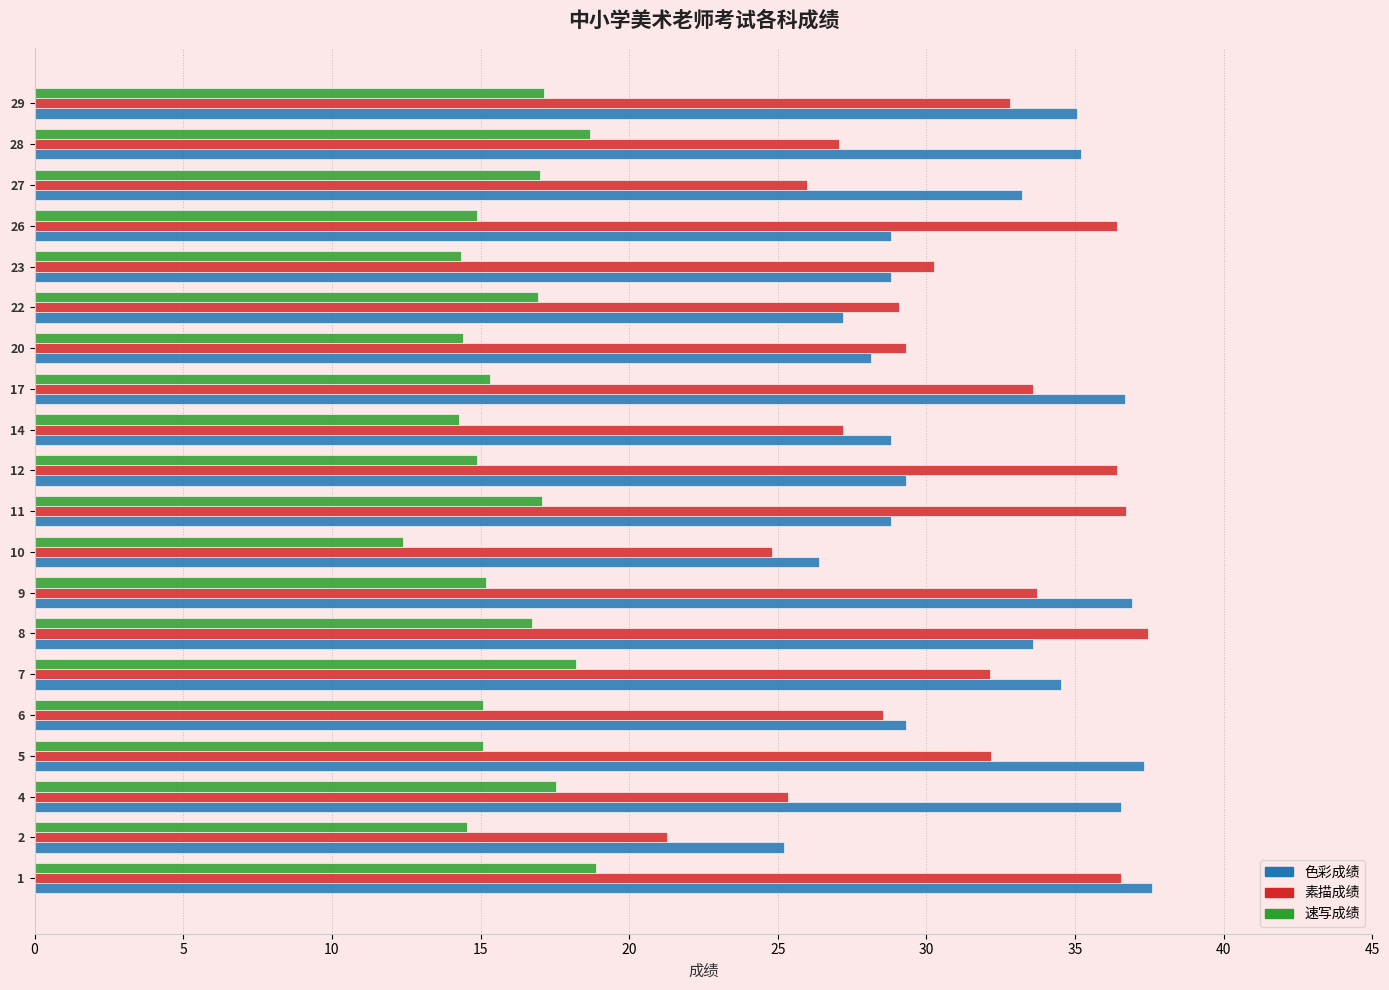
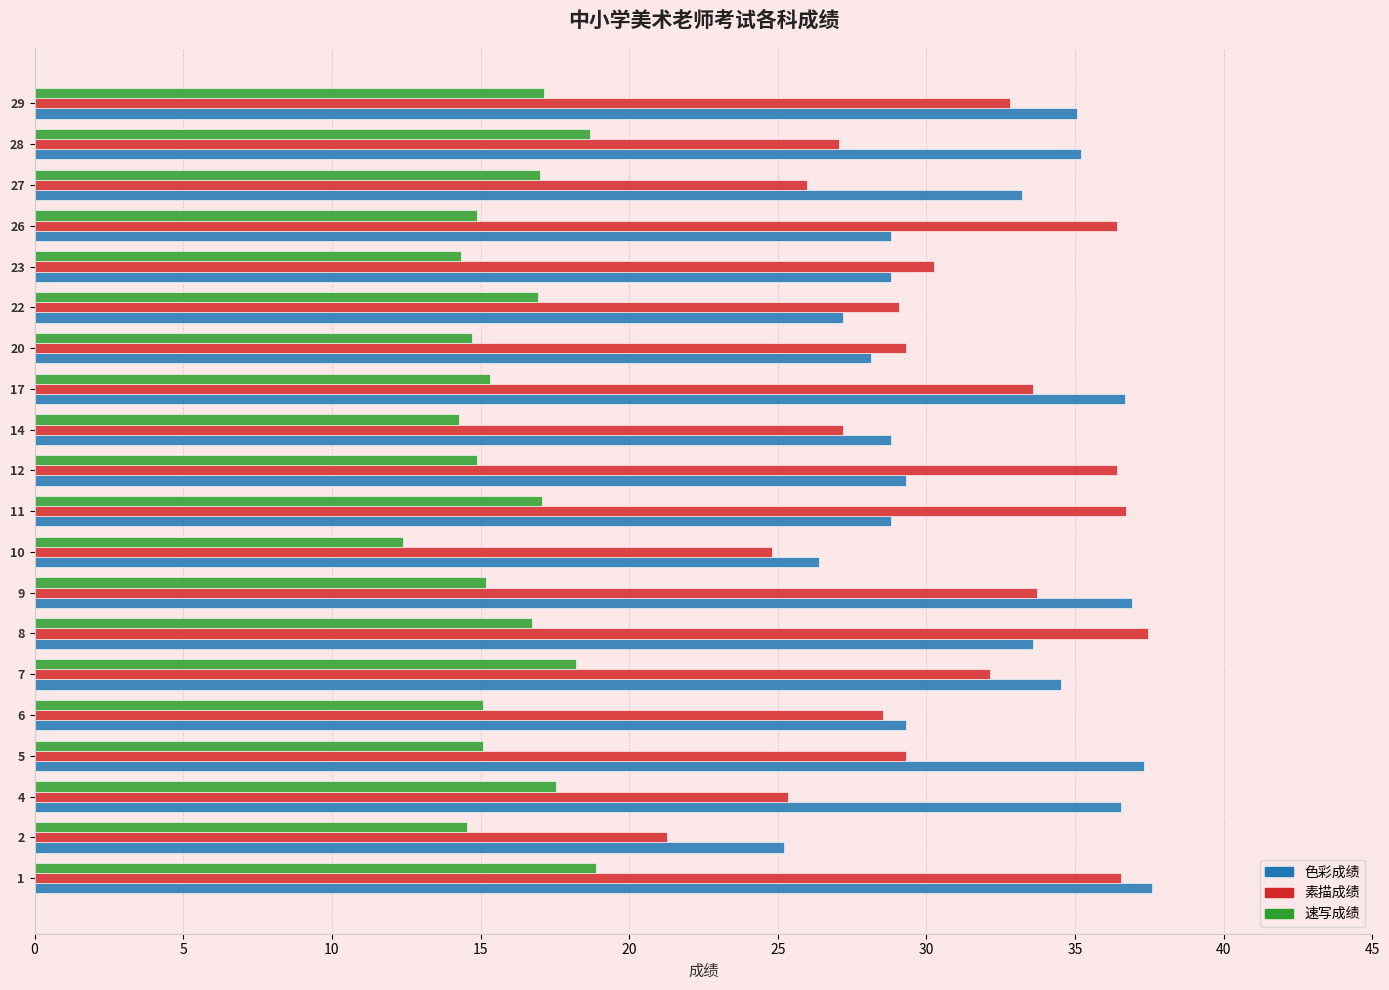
速写成绩, 20: 14.4 -> 14.7
素描成绩, 5: 32.2 -> 29.3
